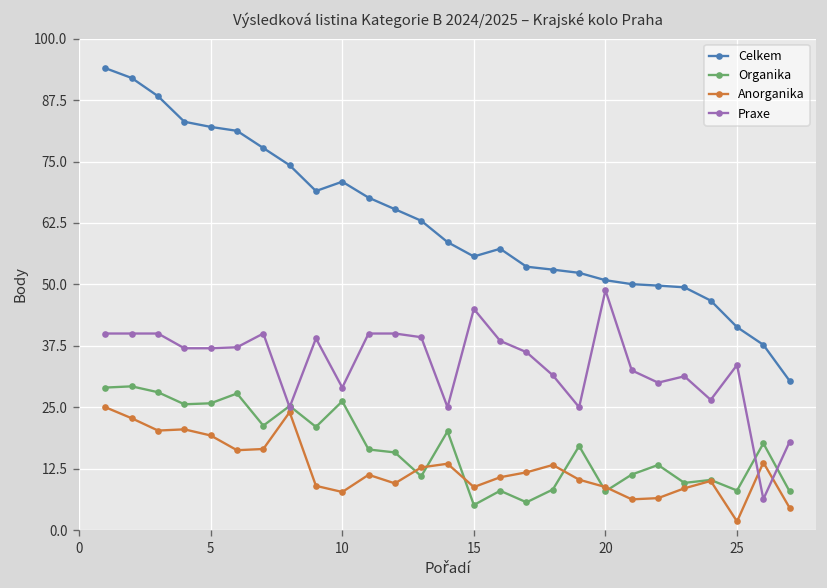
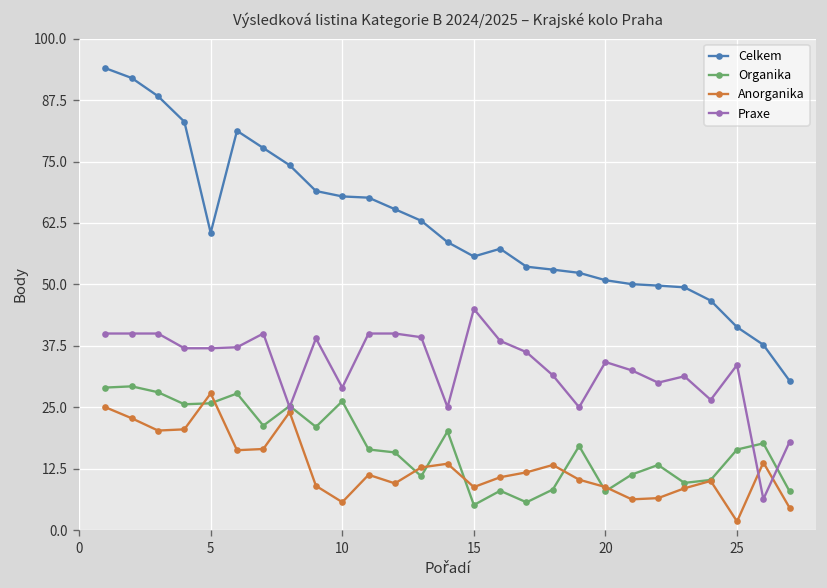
Celkem, 5: 82 -> 60
Anorganika, 5: 19 -> 28
Celkem, 10: 71 -> 68
Anorganika, 10: 8 -> 6
Praxe, 20: 49 -> 34
Organika, 25: 8 -> 16
